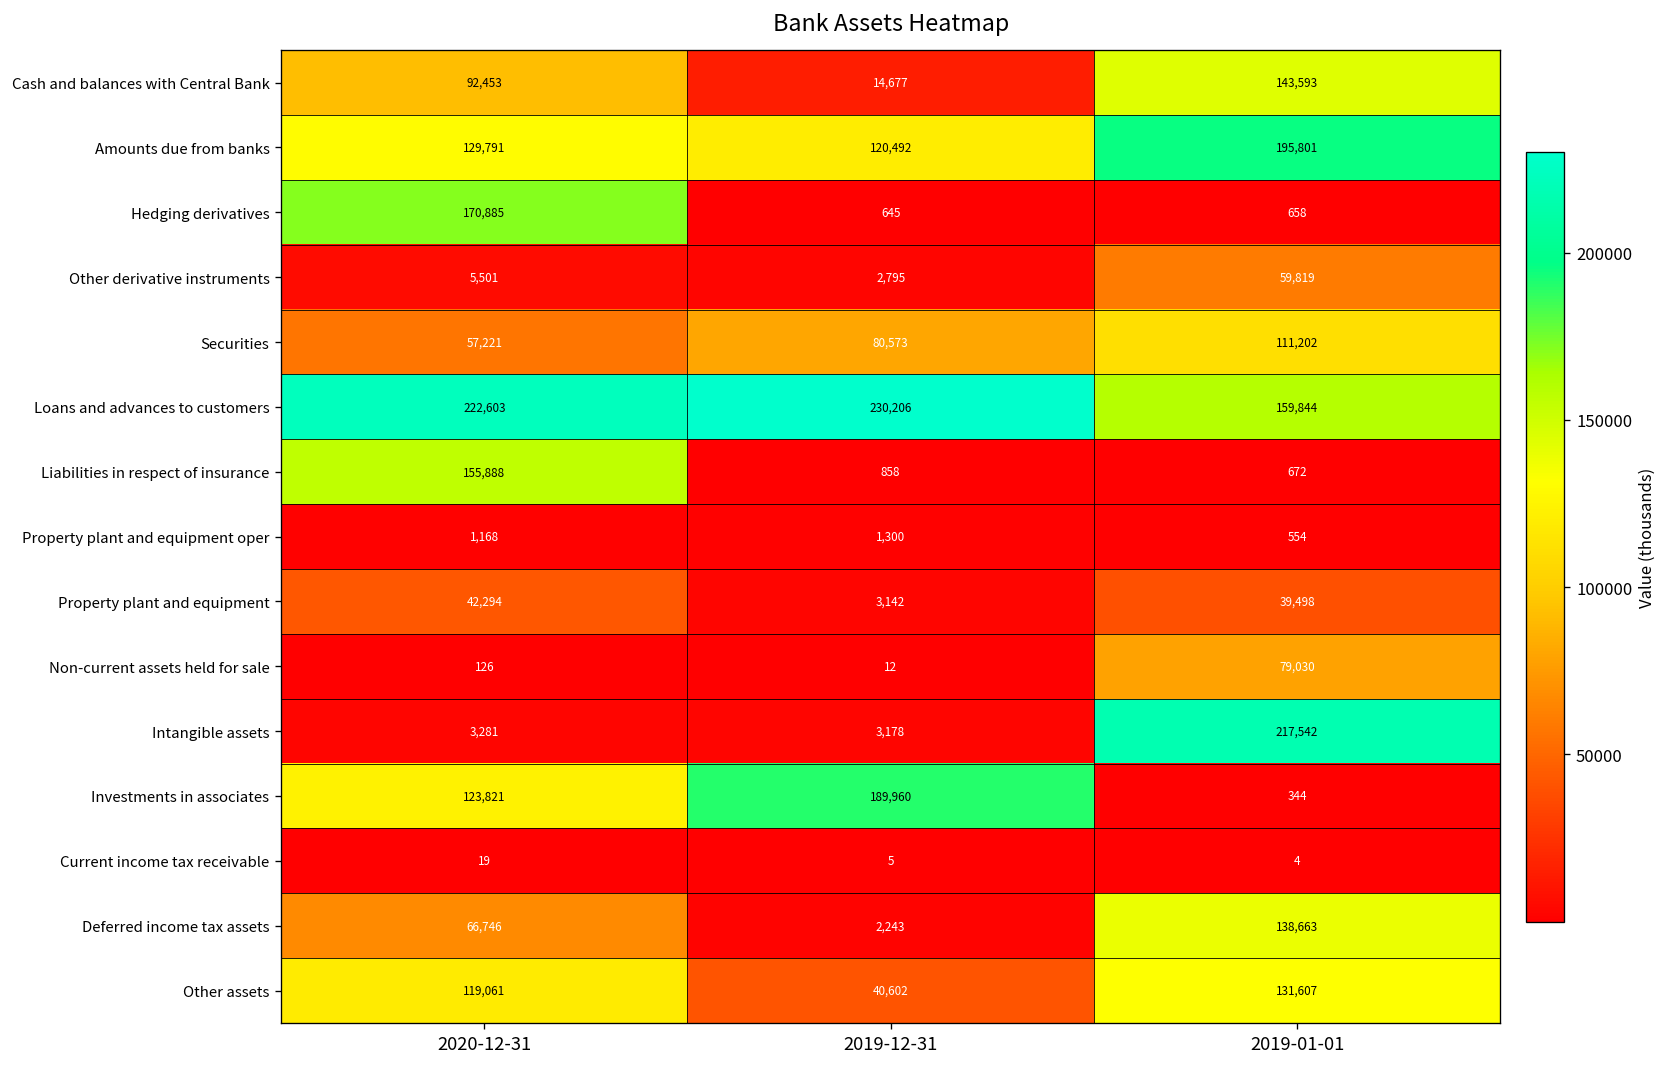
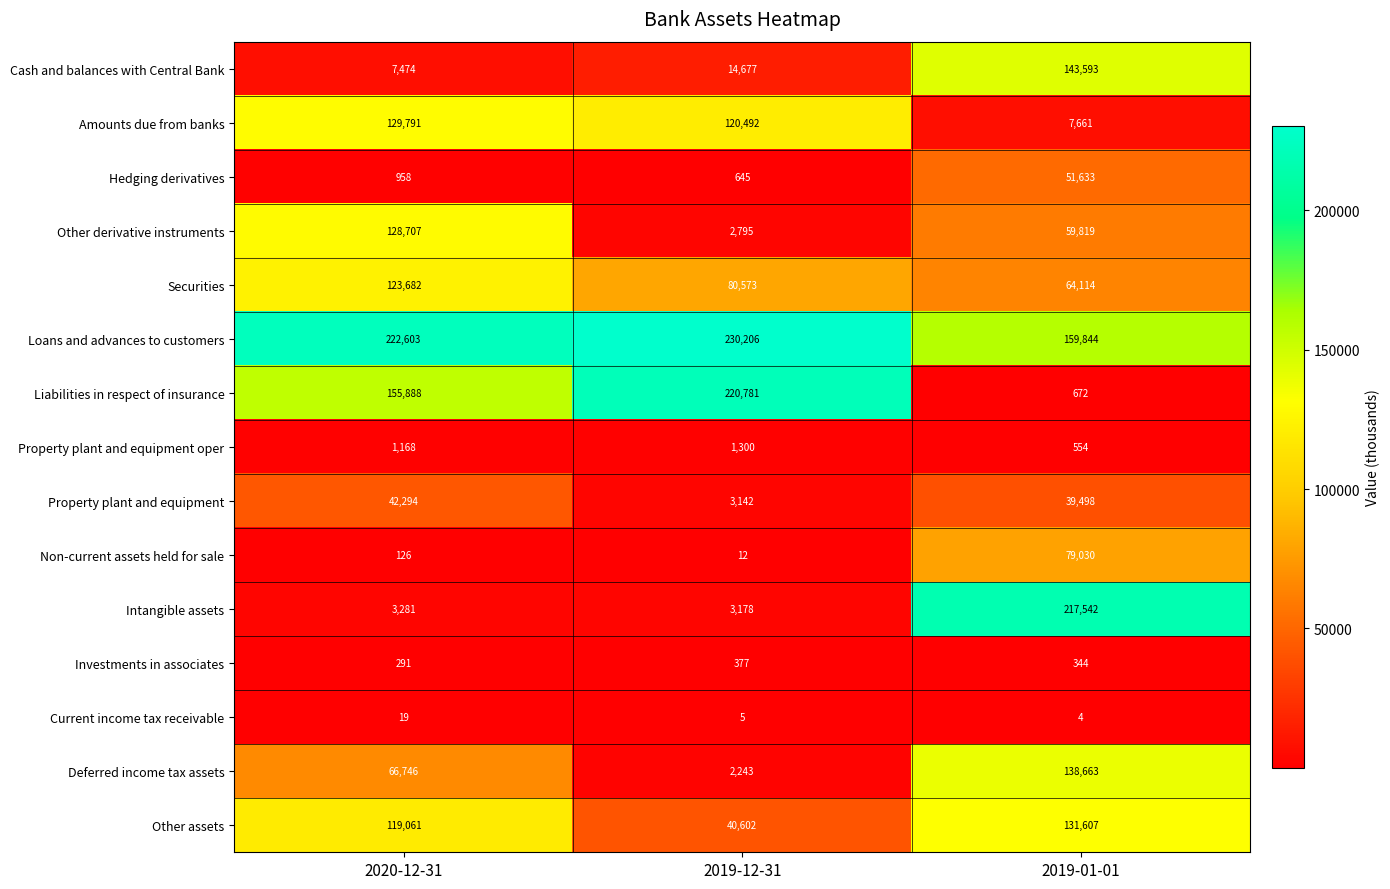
Cash and balances with Central Bank, 2020-12-31: 92,453 -> 7,474
Amounts due from banks, 2019-01-01: 195,801 -> 7,661
Hedging derivatives, 2020-12-31: 170,885 -> 958
Hedging derivatives, 2019-01-01: 658 -> 51,633
Other derivative instruments, 2020-12-31: 5,501 -> 128,707
Securities, 2020-12-31: 57,221 -> 123,682
Securities, 2019-01-01: 111,202 -> 64,114
Liabilities in respect of insurance, 2019-12-31: 858 -> 220,781
Investments in associates, 2020-12-31: 123,821 -> 291
Investments in associates, 2019-12-31: 189,960 -> 377
